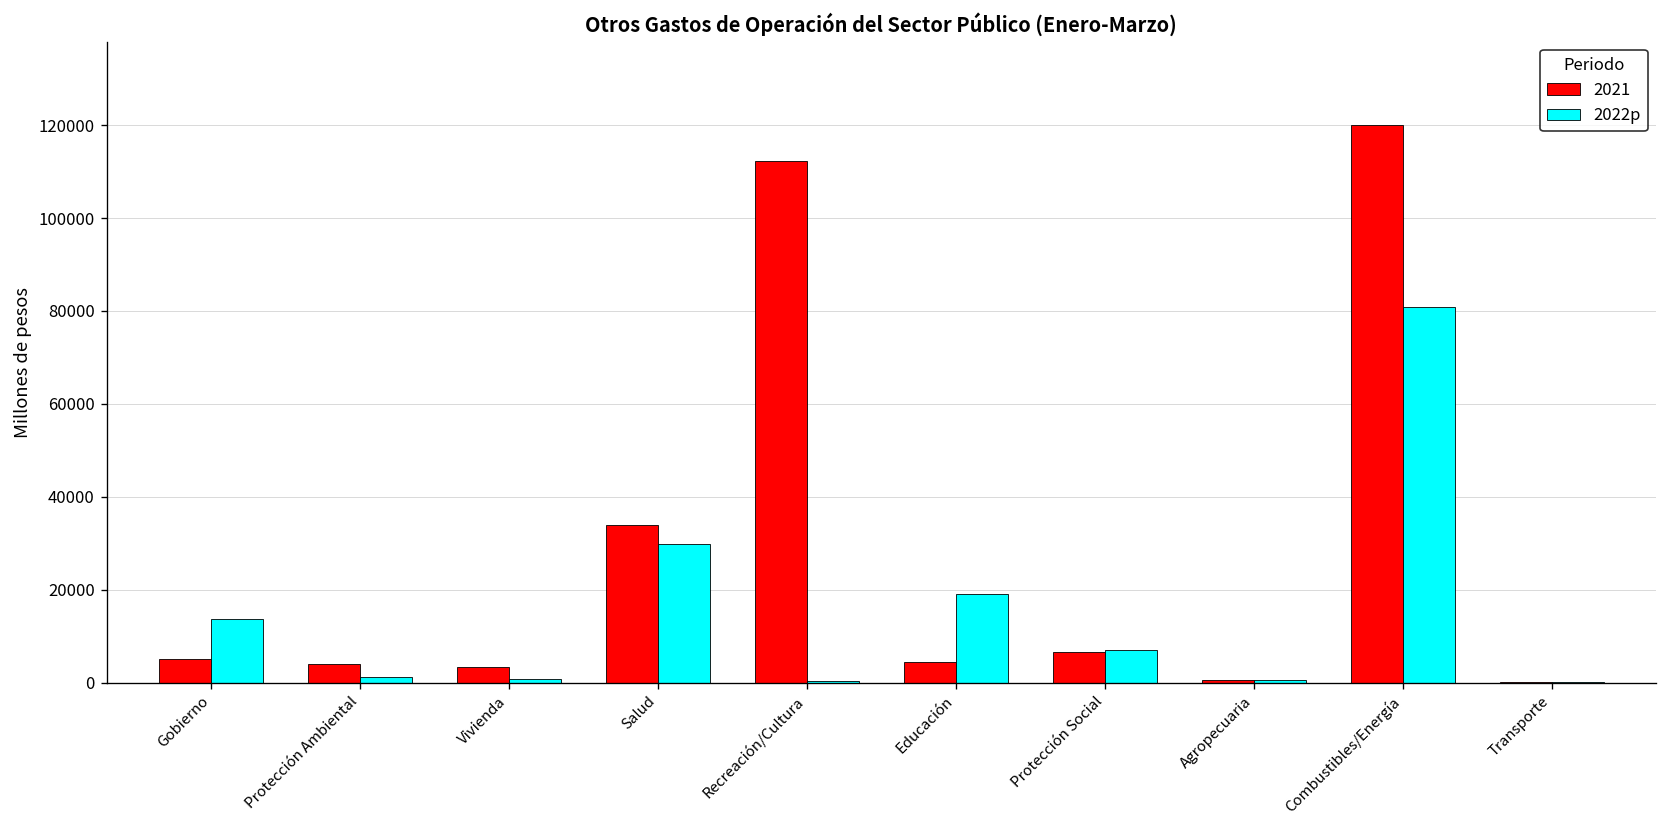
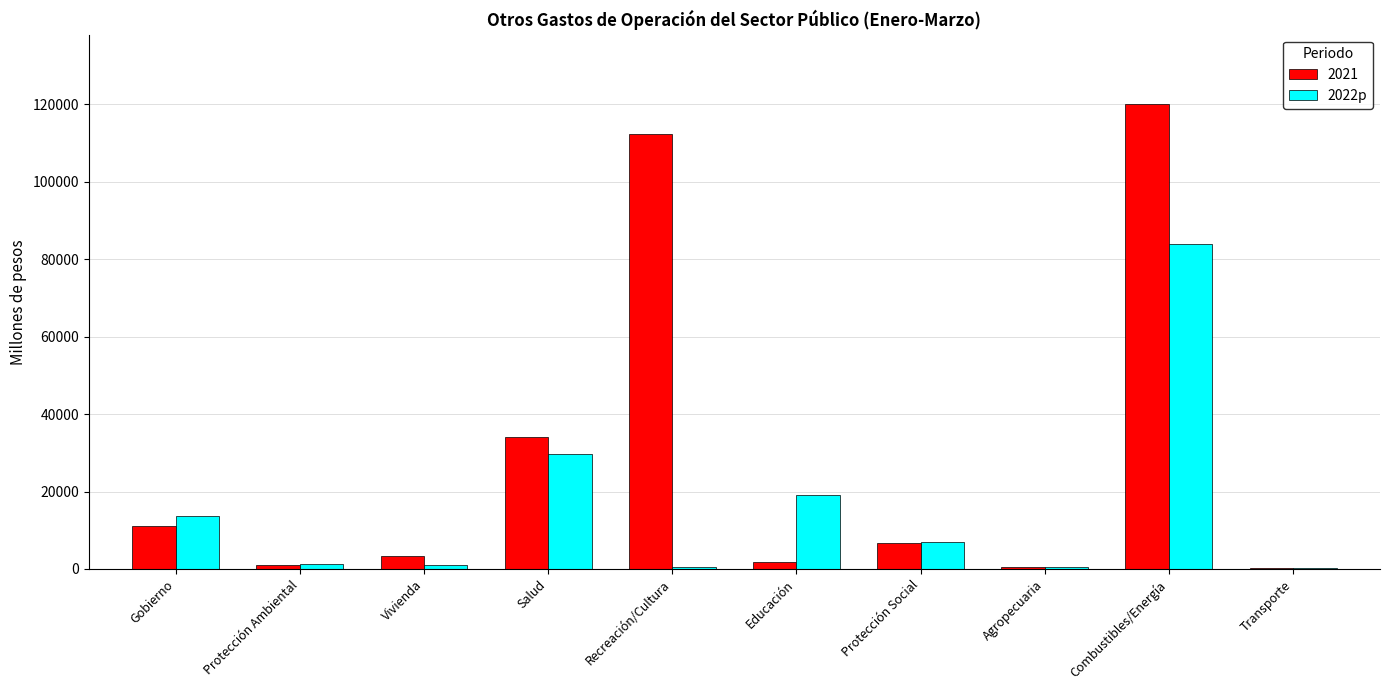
2021, Gobierno: 5000 -> 11000
2021, Protección Ambiental: 4000 -> 1000
2021, Educación: 4000 -> 2000
2022p, Combustibles/Energía: 81000 -> 84000
